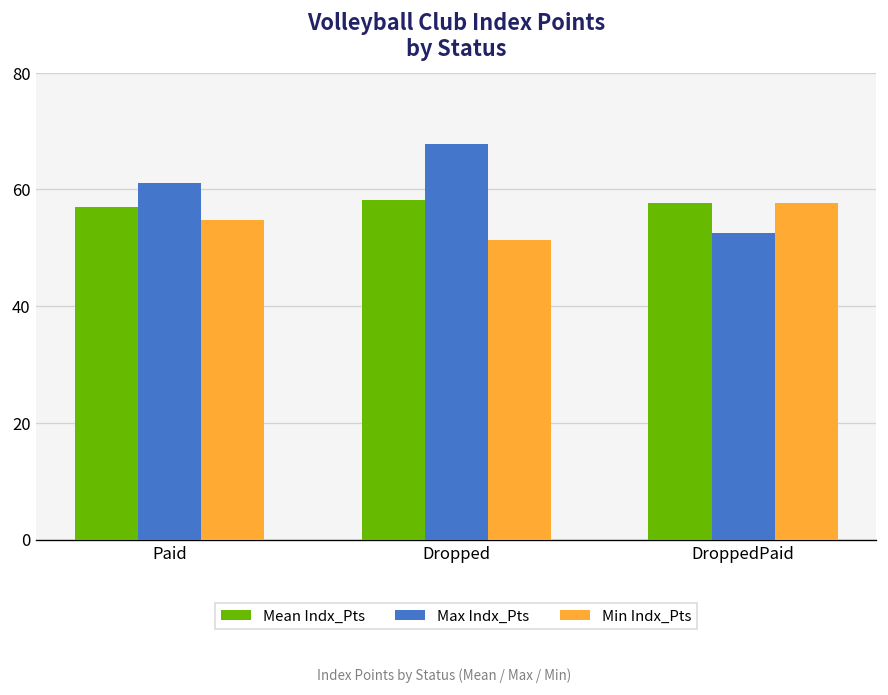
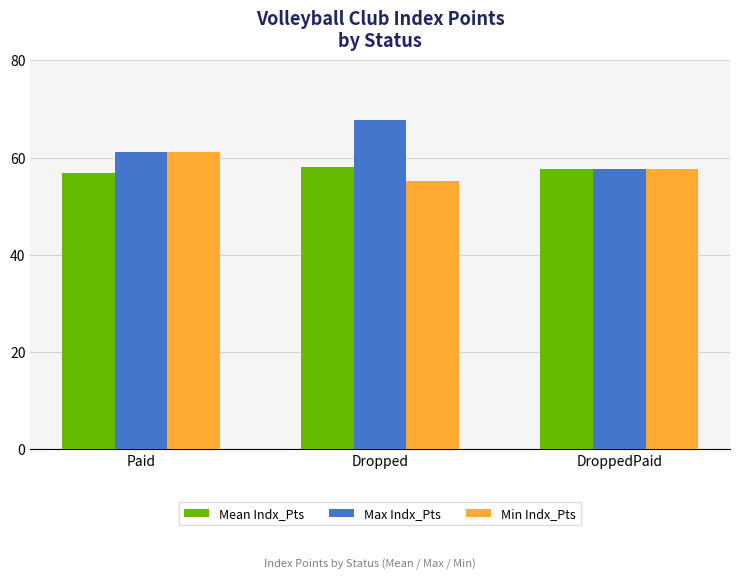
Min Indx_Pts, Paid: 55 -> 61
Min Indx_Pts, Dropped: 51 -> 55
Max Indx_Pts, DroppedPaid: 53 -> 58
